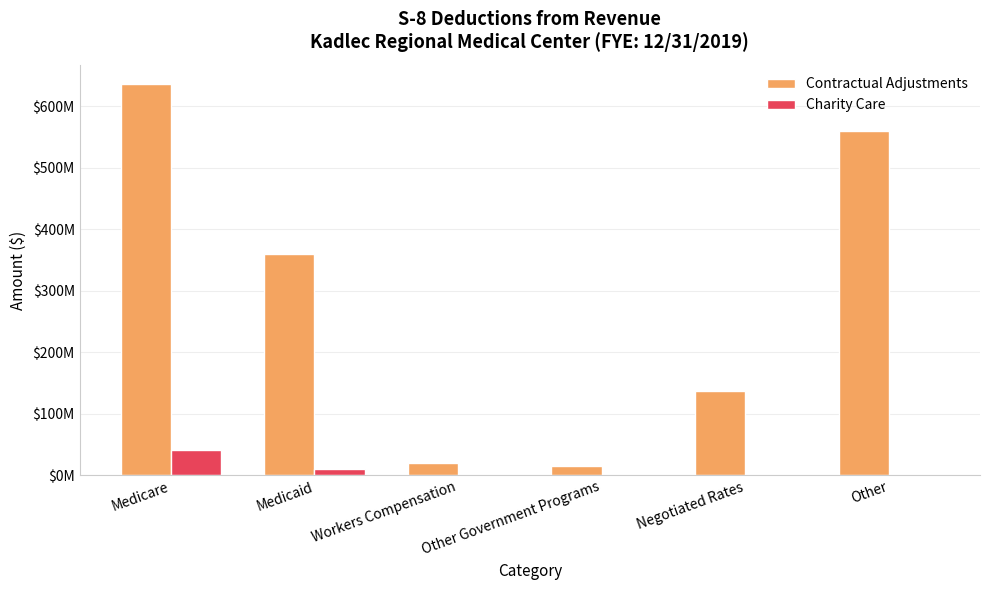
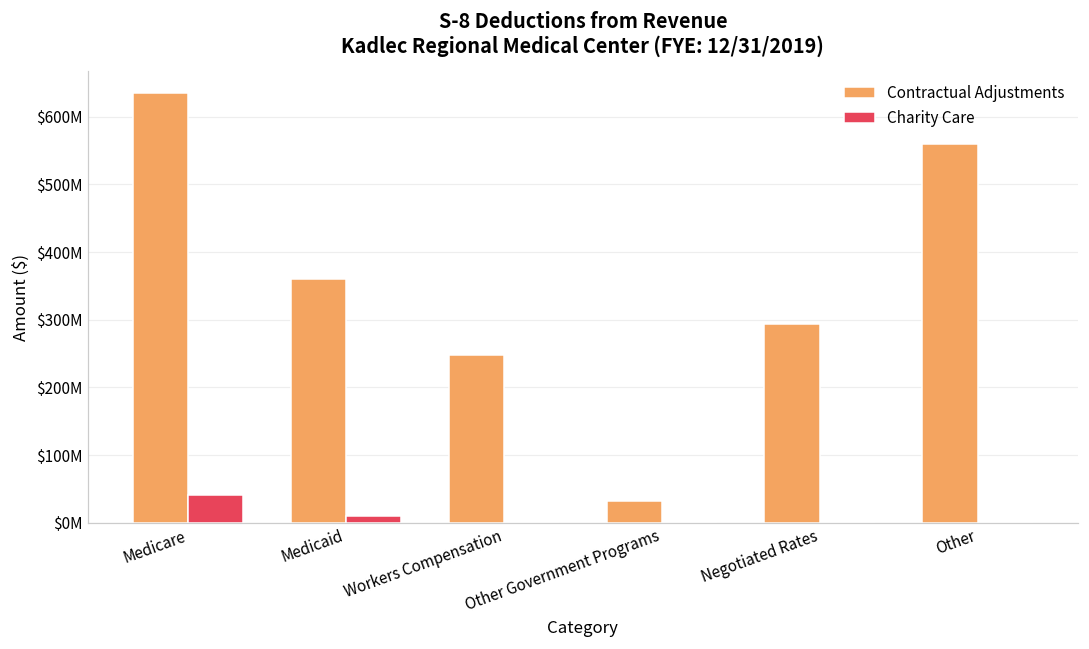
Contractual Adjustments, Workers Compensation: $20000000 -> $250000000
Contractual Adjustments, Other Government Programs: $20000000 -> $30000000
Contractual Adjustments, Negotiated Rates: $140000000 -> $290000000
